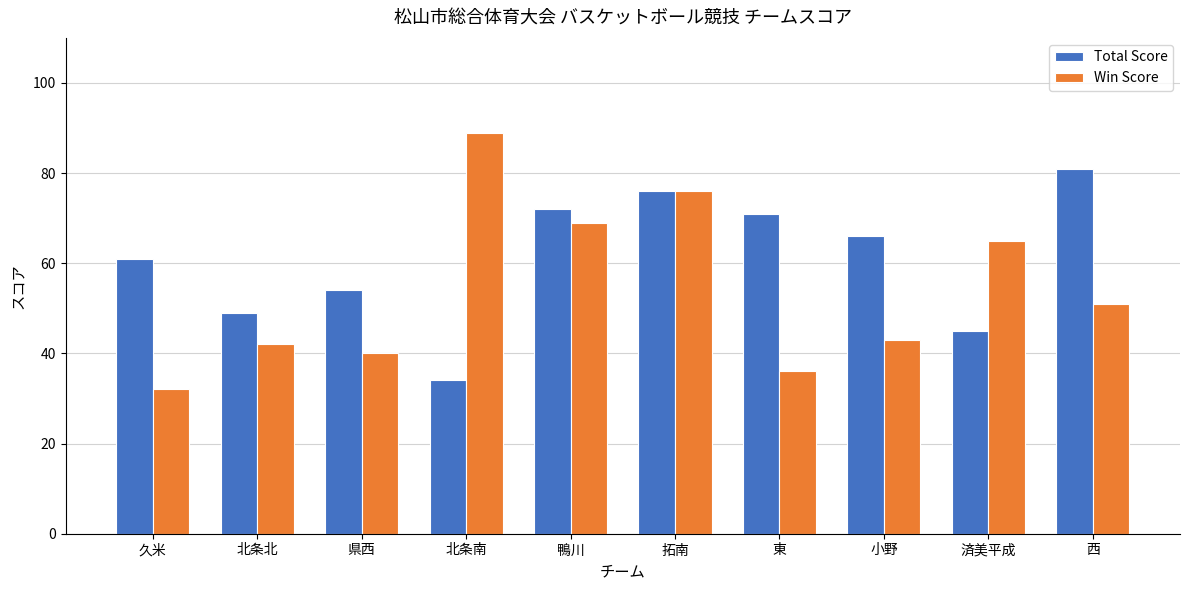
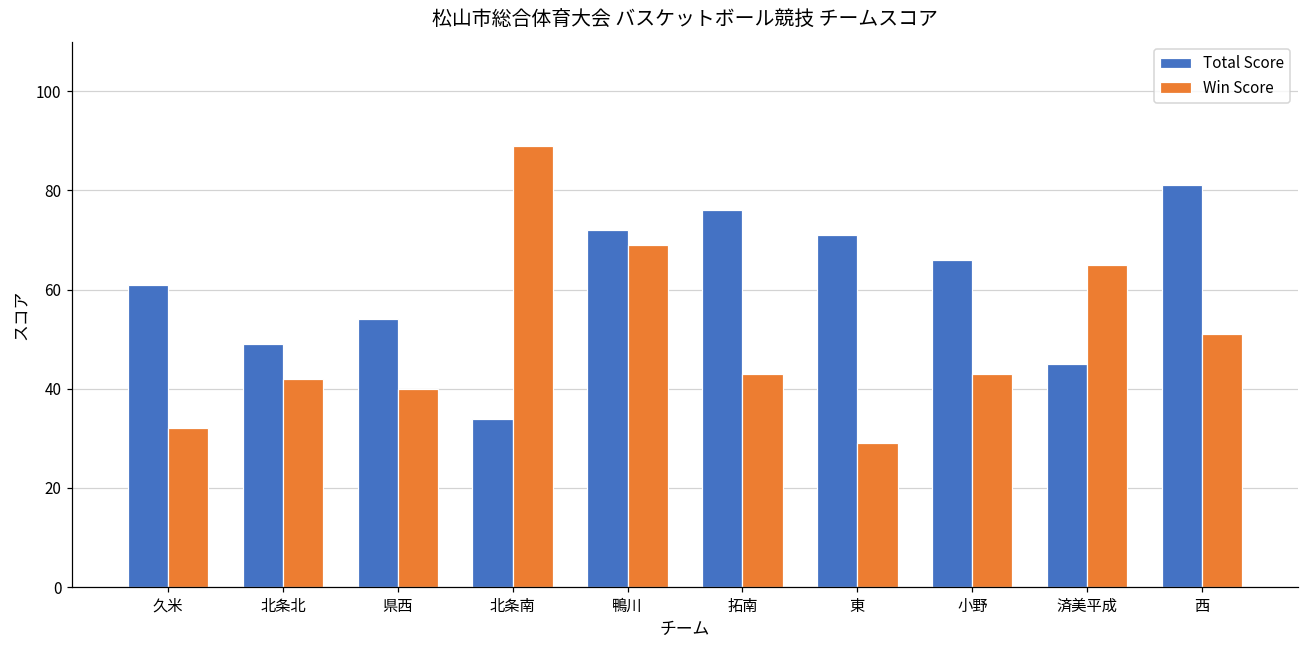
Win Score, 拓南: 76 -> 43
Win Score, 東: 36 -> 29
